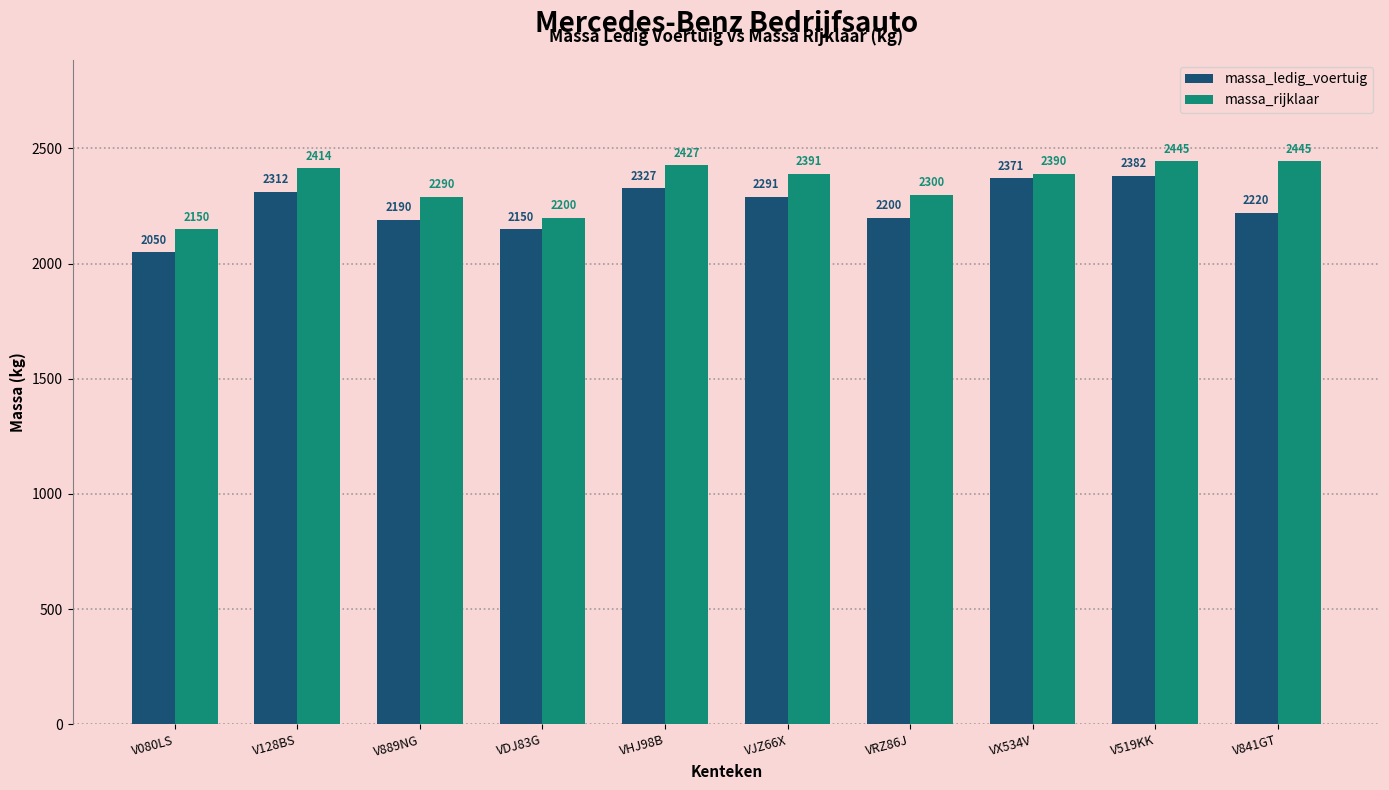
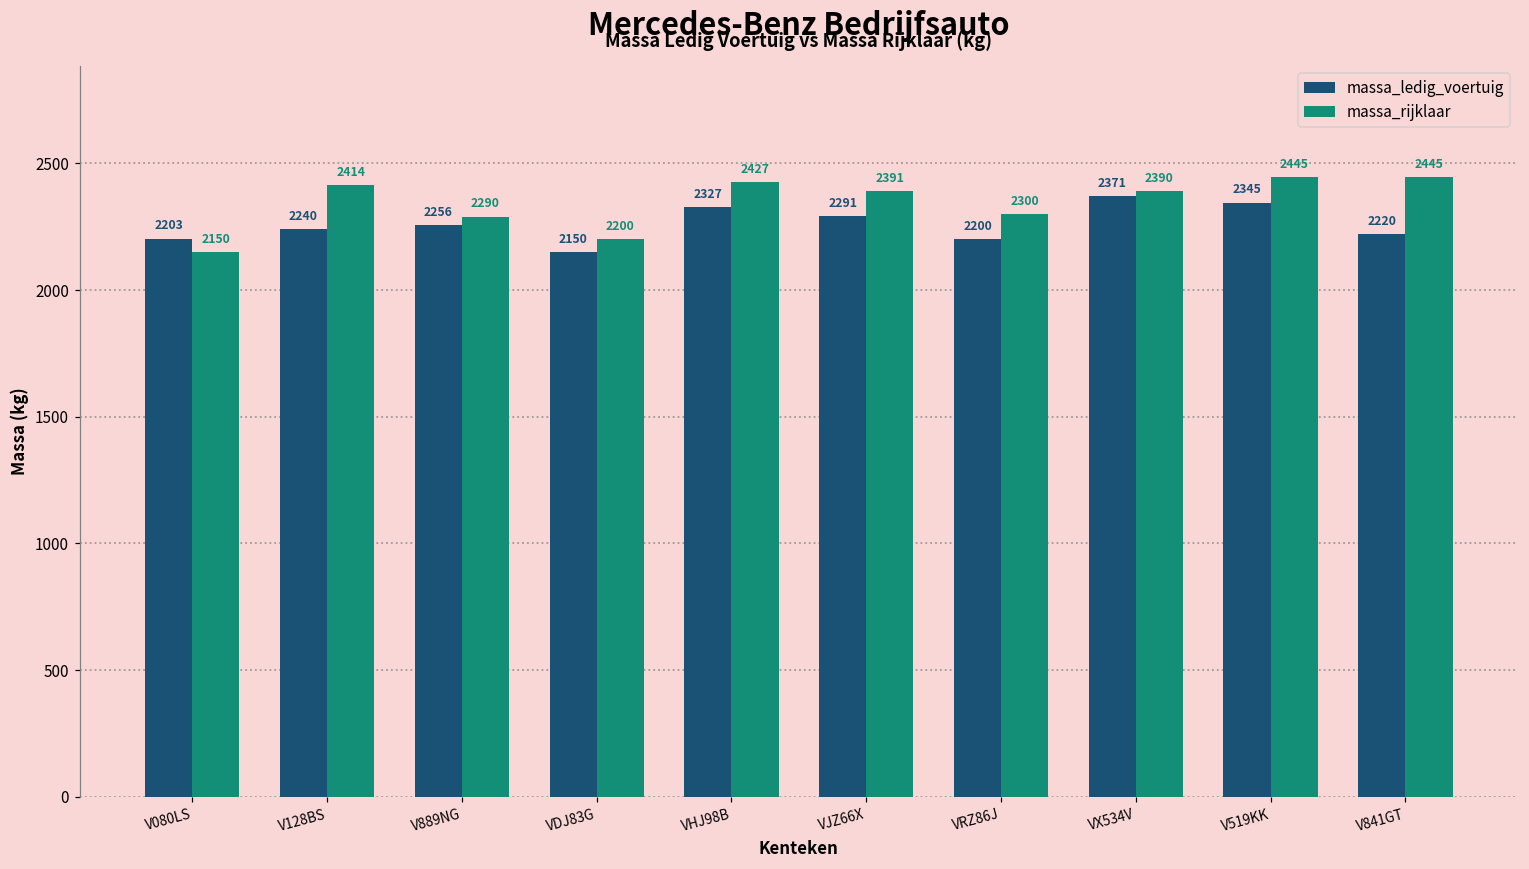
massa_ledig_voertuig, V080LS: 2050 -> 2203
massa_ledig_voertuig, V128BS: 2312 -> 2240
massa_ledig_voertuig, V889NG: 2190 -> 2256
massa_ledig_voertuig, V519KK: 2382 -> 2345
